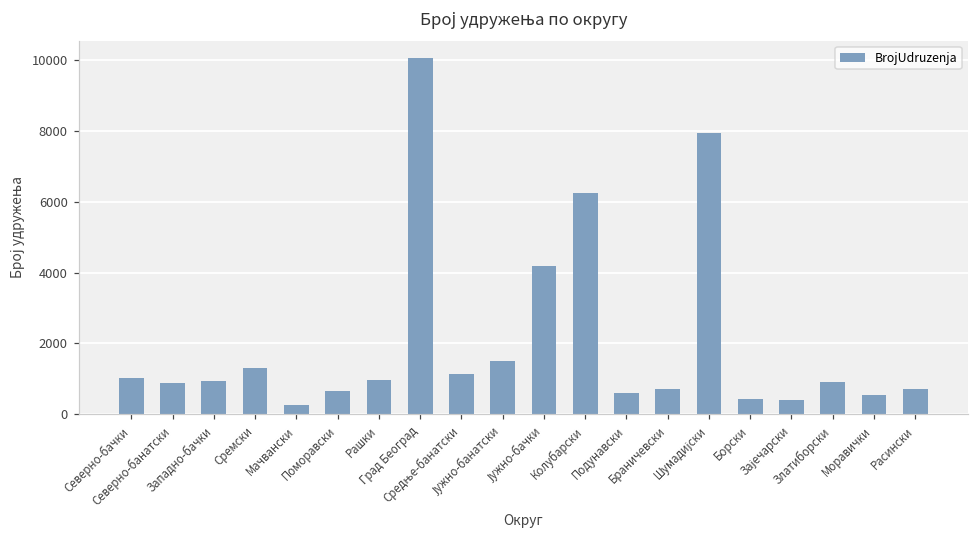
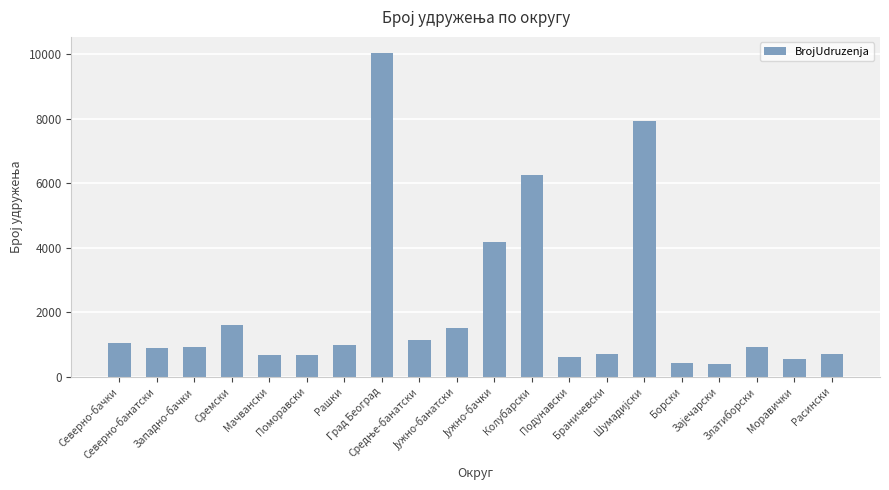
Сремски: 1300 -> 1600
Мачвански: 300 -> 700
